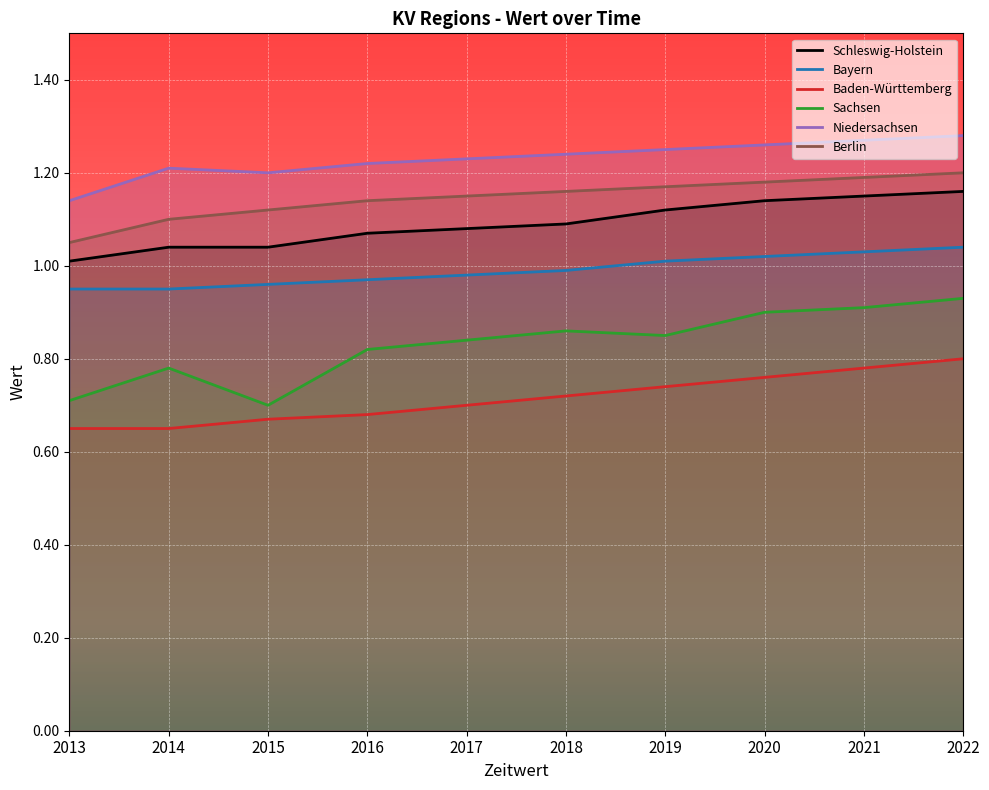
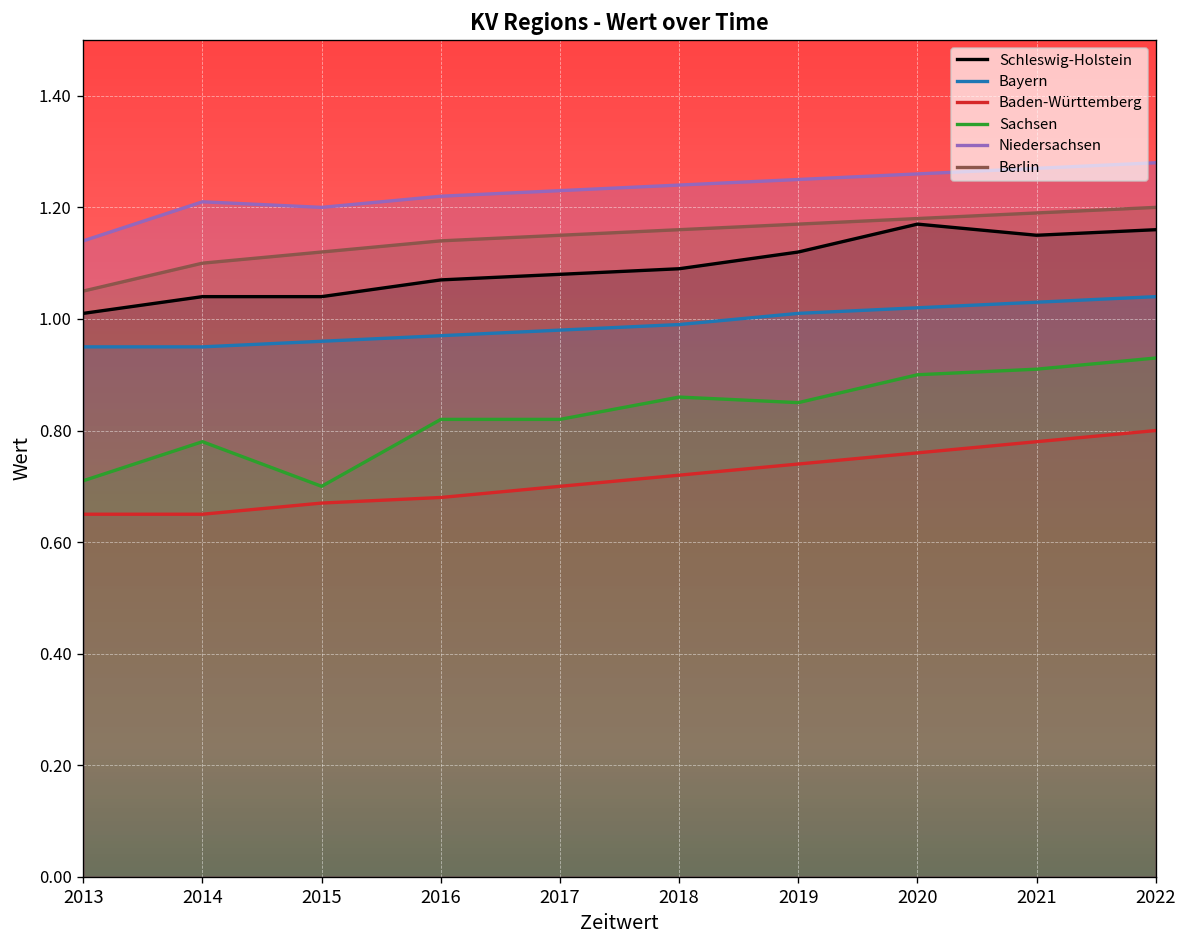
Sachsen, 2017: 0.84 -> 0.82
Schleswig-Holstein, 2020: 1.14 -> 1.17
